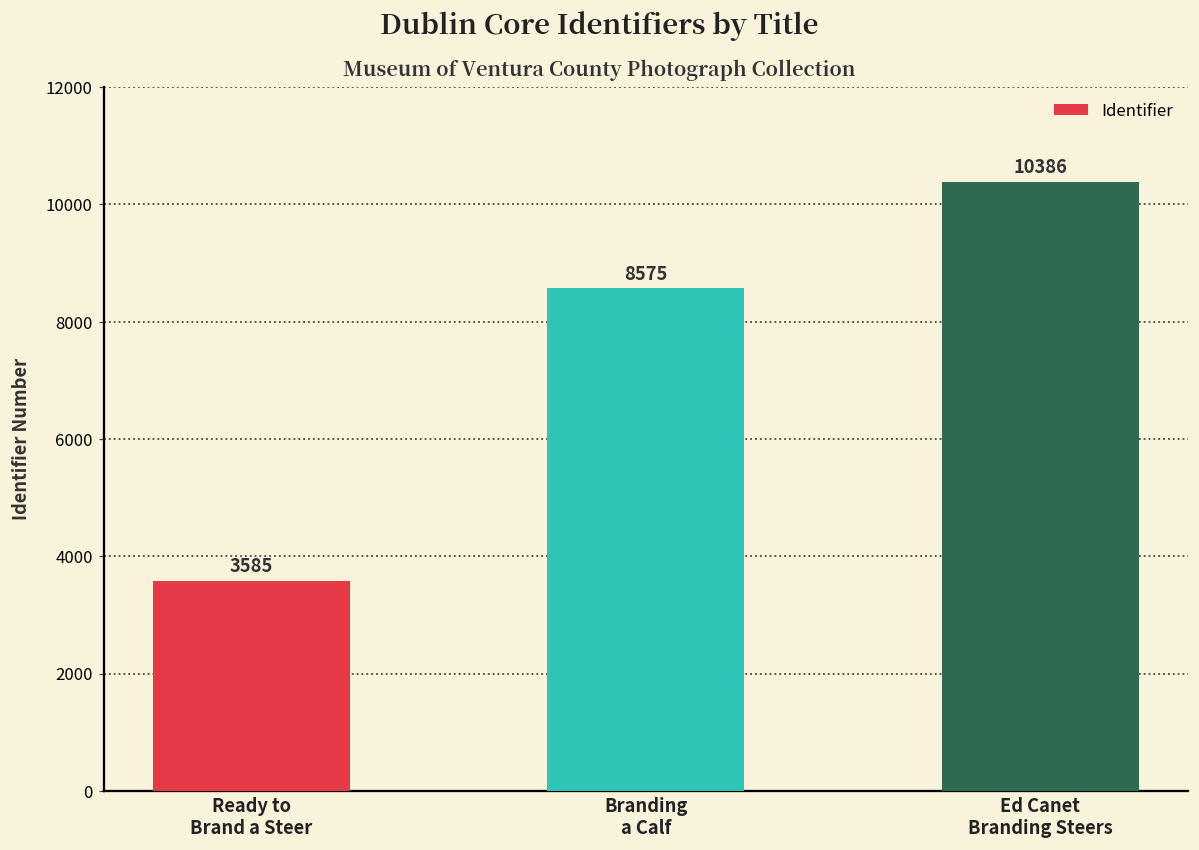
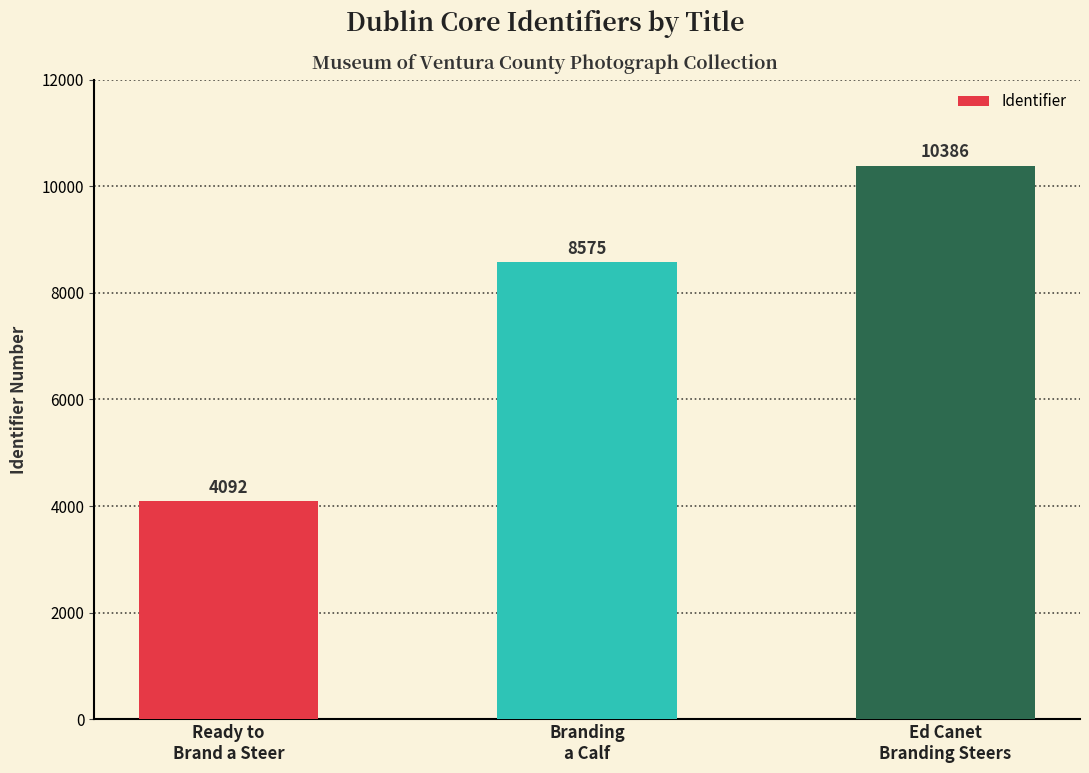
Ready to Brand a Steer: 3585 -> 4092
